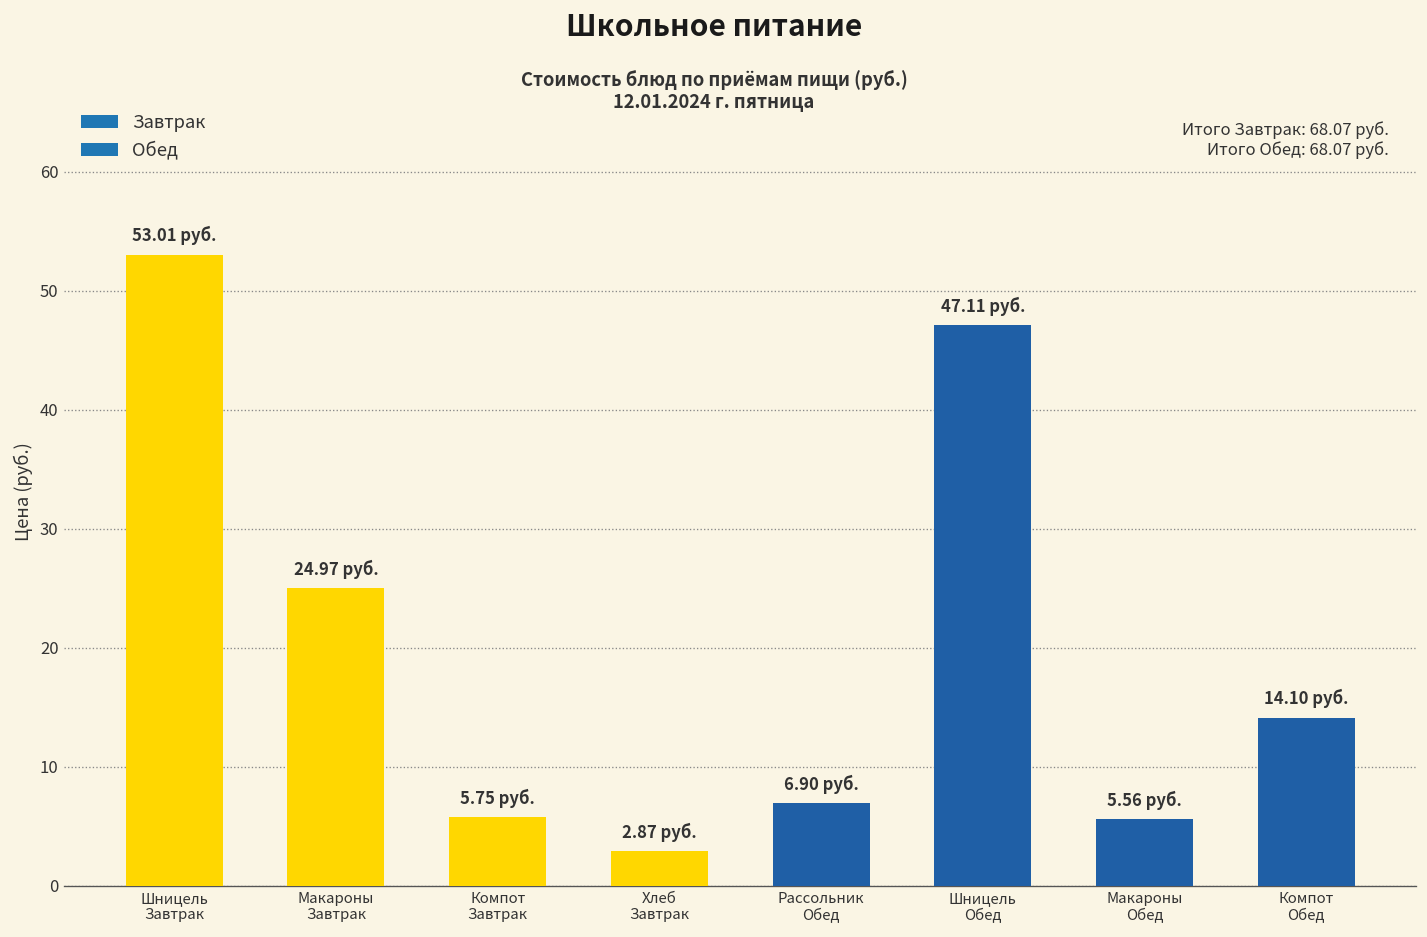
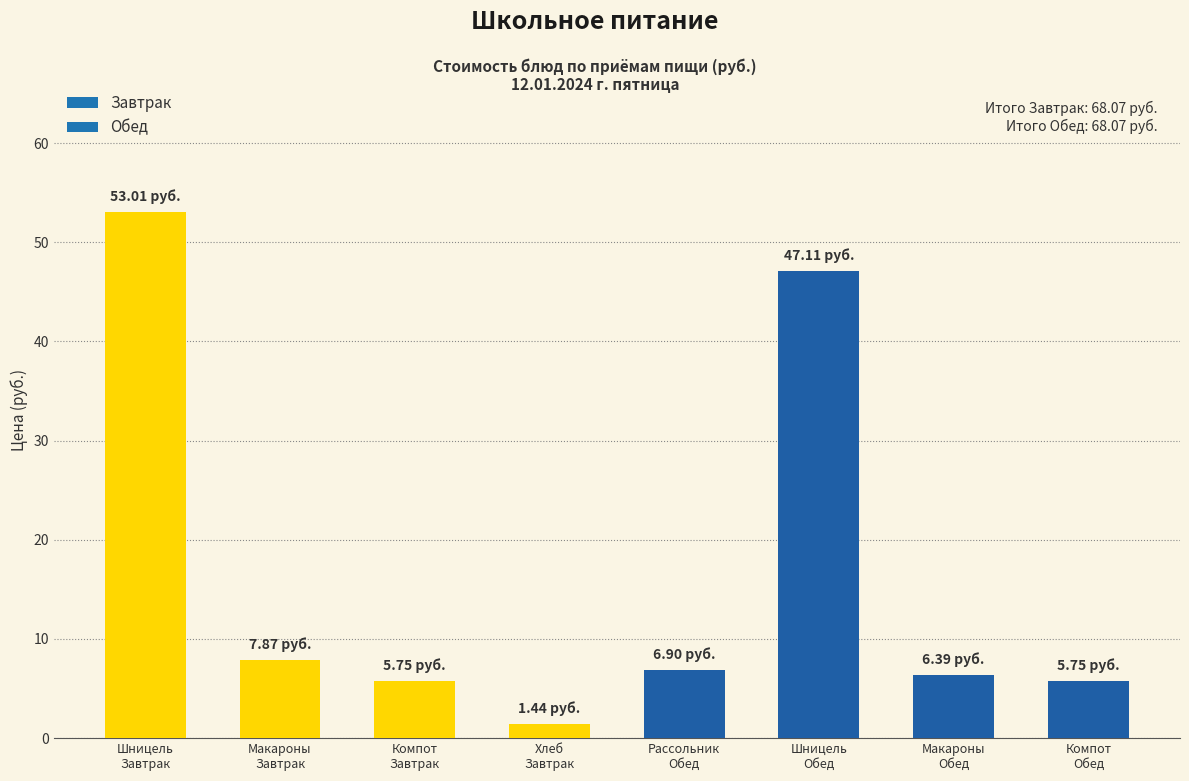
Макароны Завтрак: 24.97 -> 7.87
Хлеб Завтрак: 2.87 -> 1.44
Макароны Обед: 5.56 -> 6.39
Компот Обед: 14.10 -> 5.75
